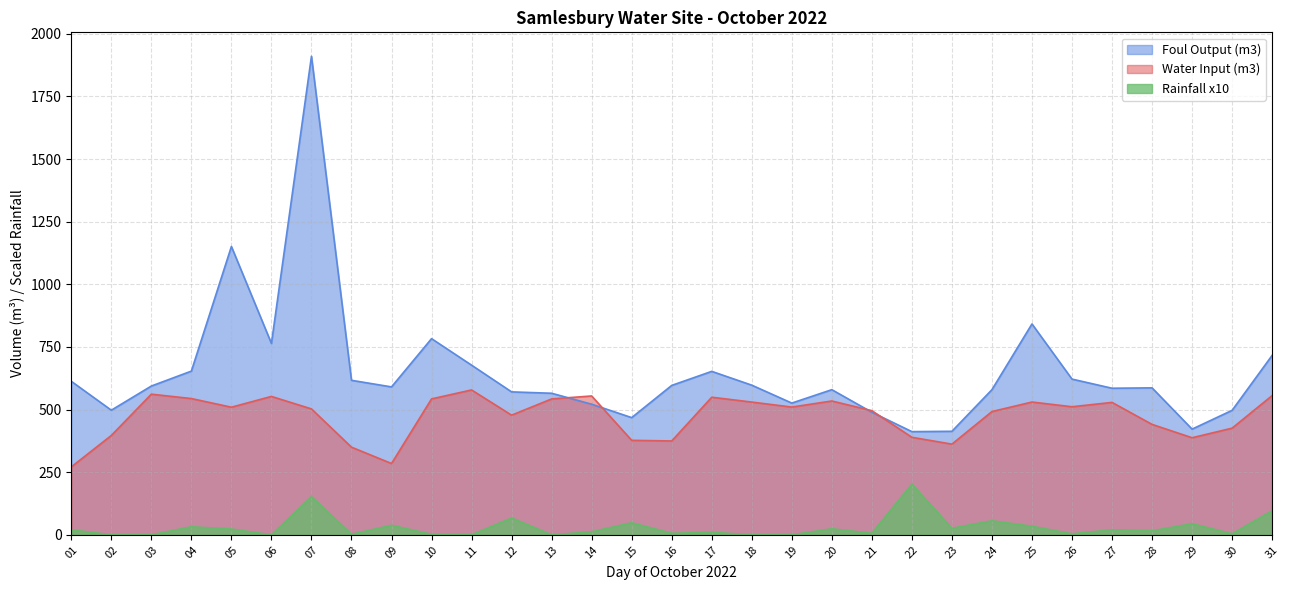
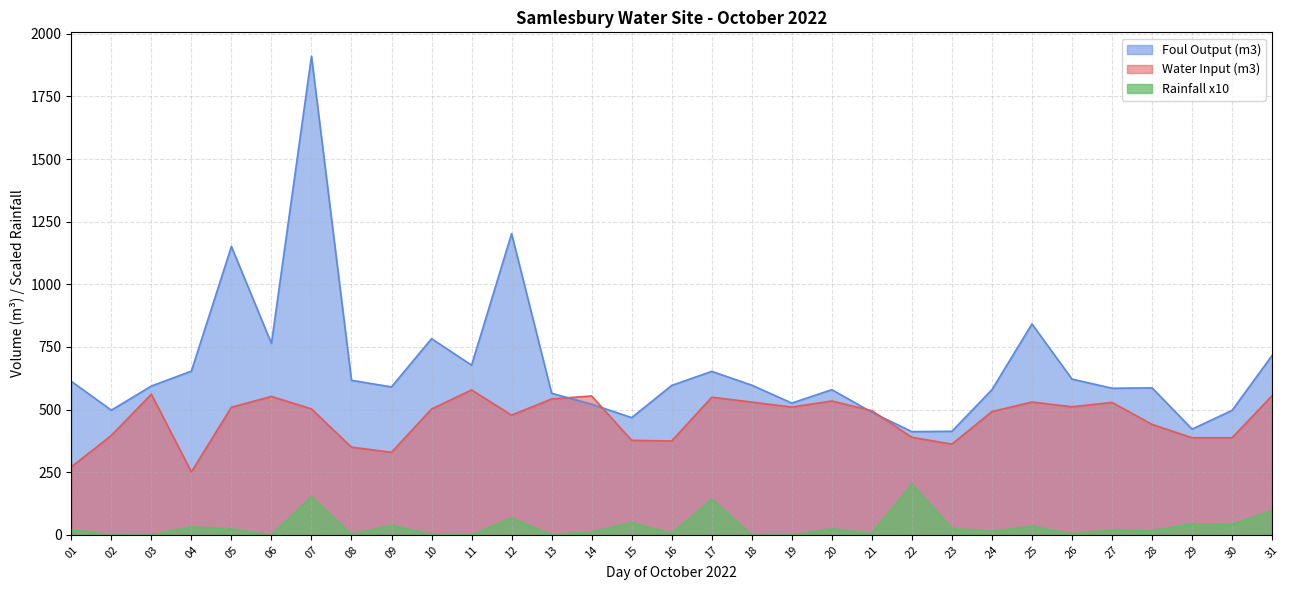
Water Input (m3), 04: 540 -> 250
Water Input (m3), 09: 280 -> 330
Water Input (m3), 10: 540 -> 500
Foul Output (m3), 12: 570 -> 1200
Rainfall x10, 17: 10 -> 140
Rainfall x10, 24: 60 -> 10
Water Input (m3), 30: 430 -> 390
Rainfall x10, 30: 0 -> 40
